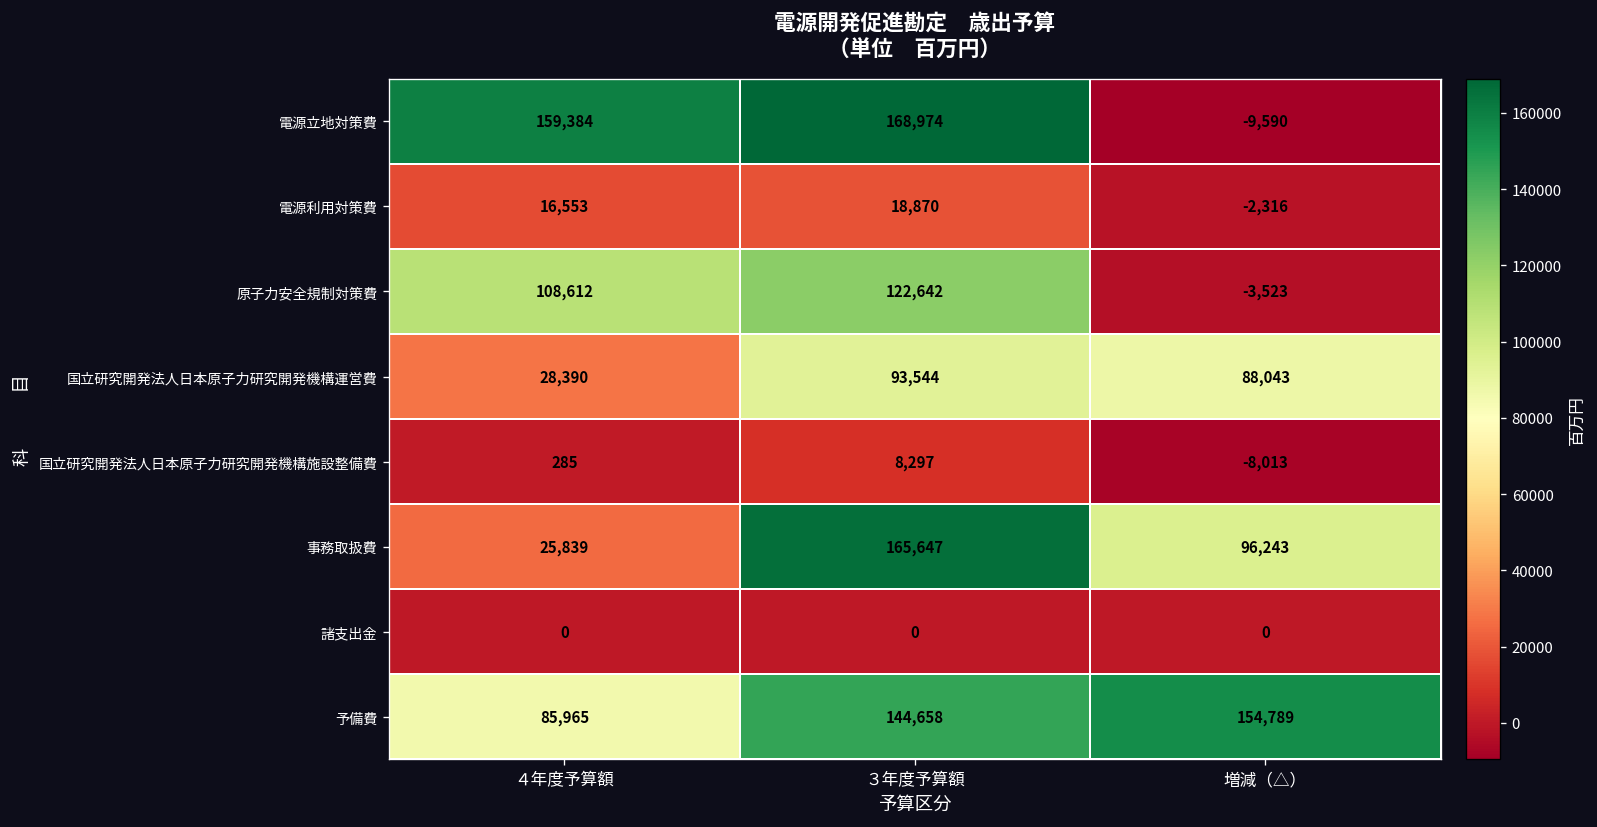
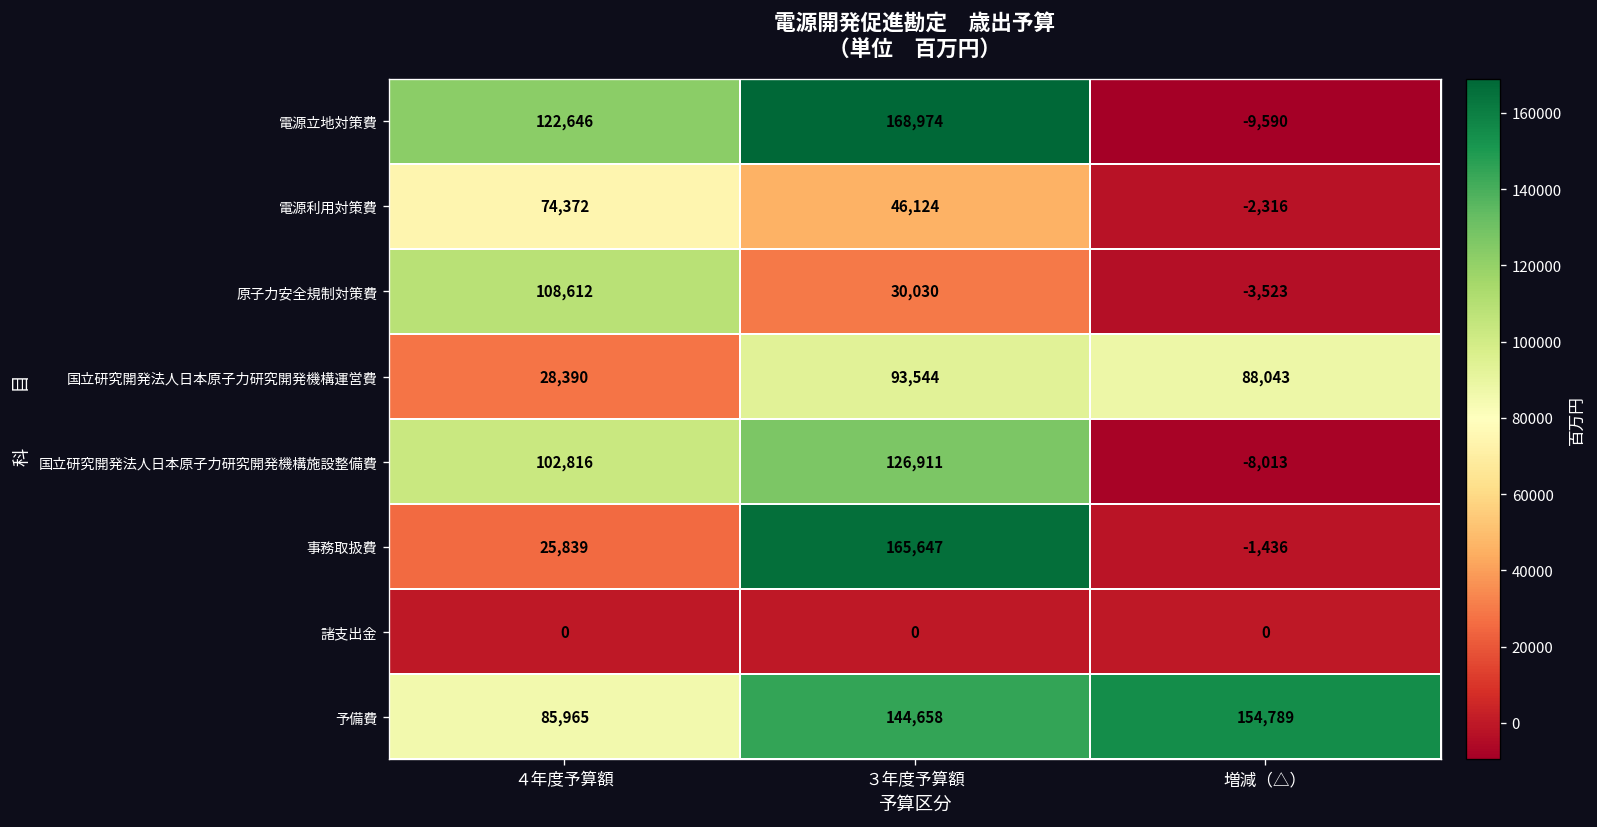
電源立地対策費, ４年度予算額: 159,384 -> 122,646
電源利用対策費, ４年度予算額: 16,553 -> 74,372
電源利用対策費, ３年度予算額: 18,870 -> 46,124
原子力安全規制対策費, ３年度予算額: 122,642 -> 30,030
国立研究開発法人日本原子力研究開発機構施設整備費, ４年度予算額: 285 -> 102,816
国立研究開発法人日本原子力研究開発機構施設整備費, ３年度予算額: 8,297 -> 126,911
事務取扱費, 増減（△）: 96,243 -> -1,436
